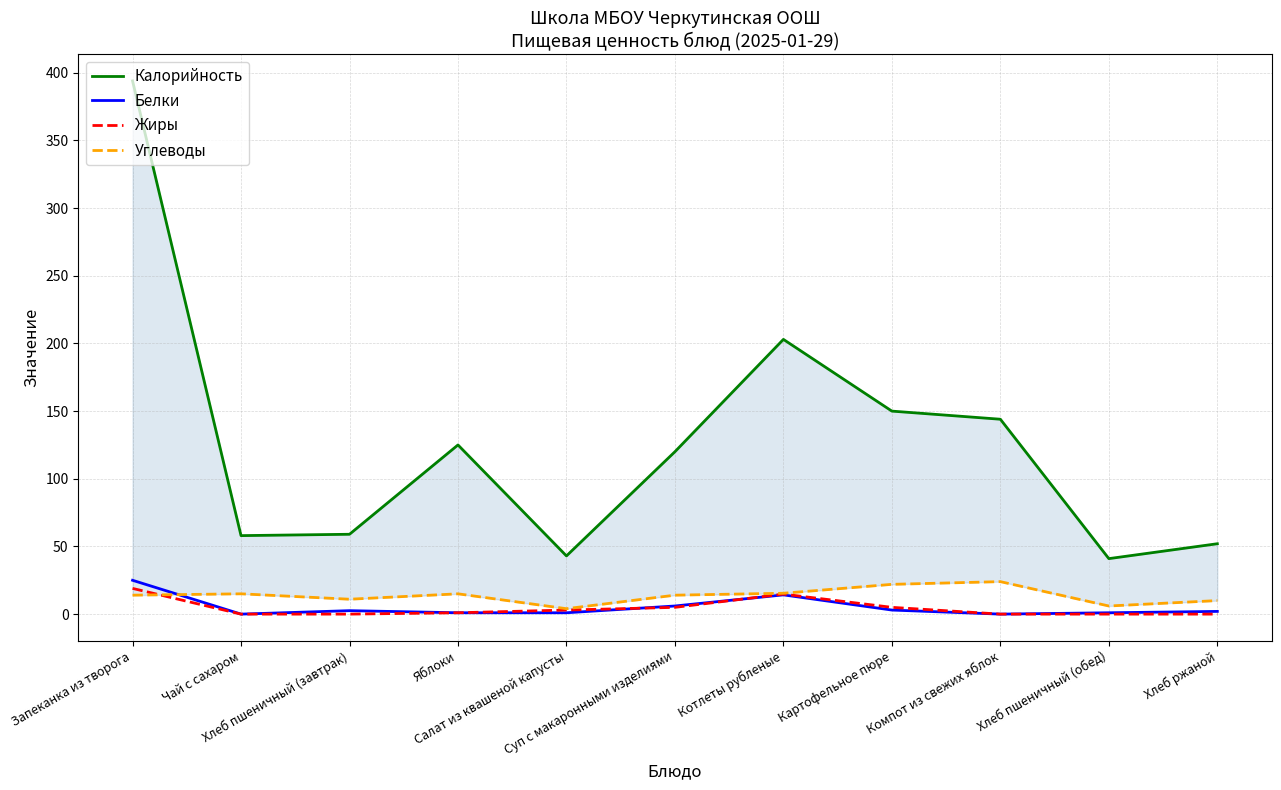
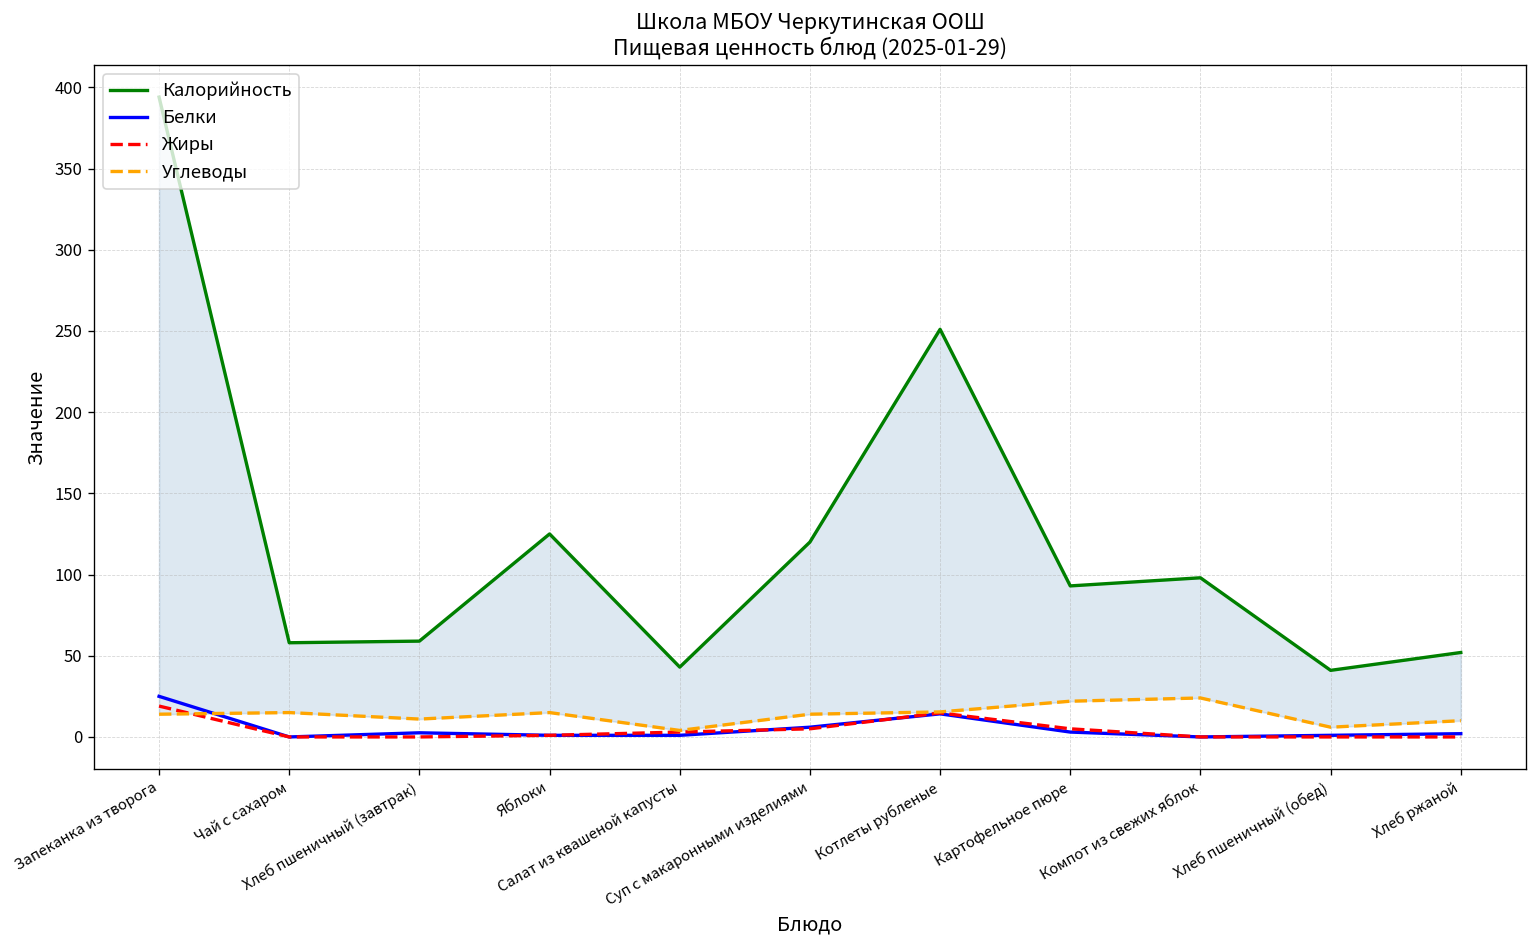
Калорийность, Котлеты рубленые: 203 -> 251
Калорийность, Картофельное пюре: 150 -> 93
Калорийность, Компот из свежих яблок: 144 -> 98
